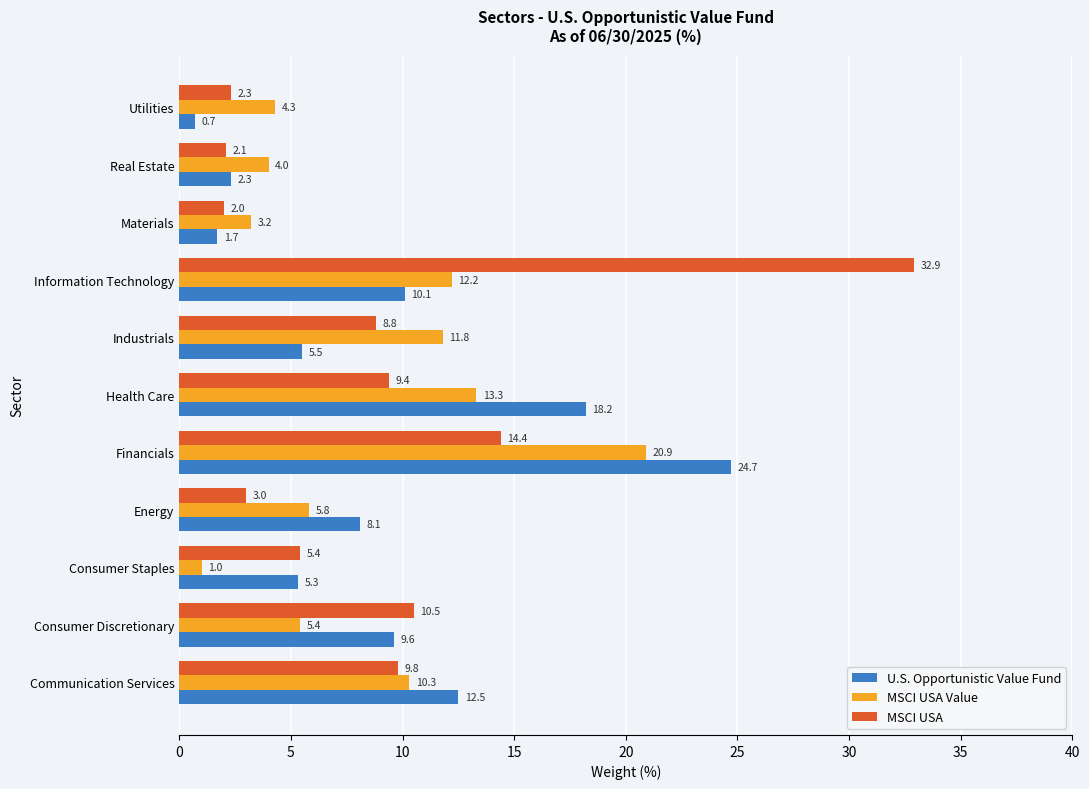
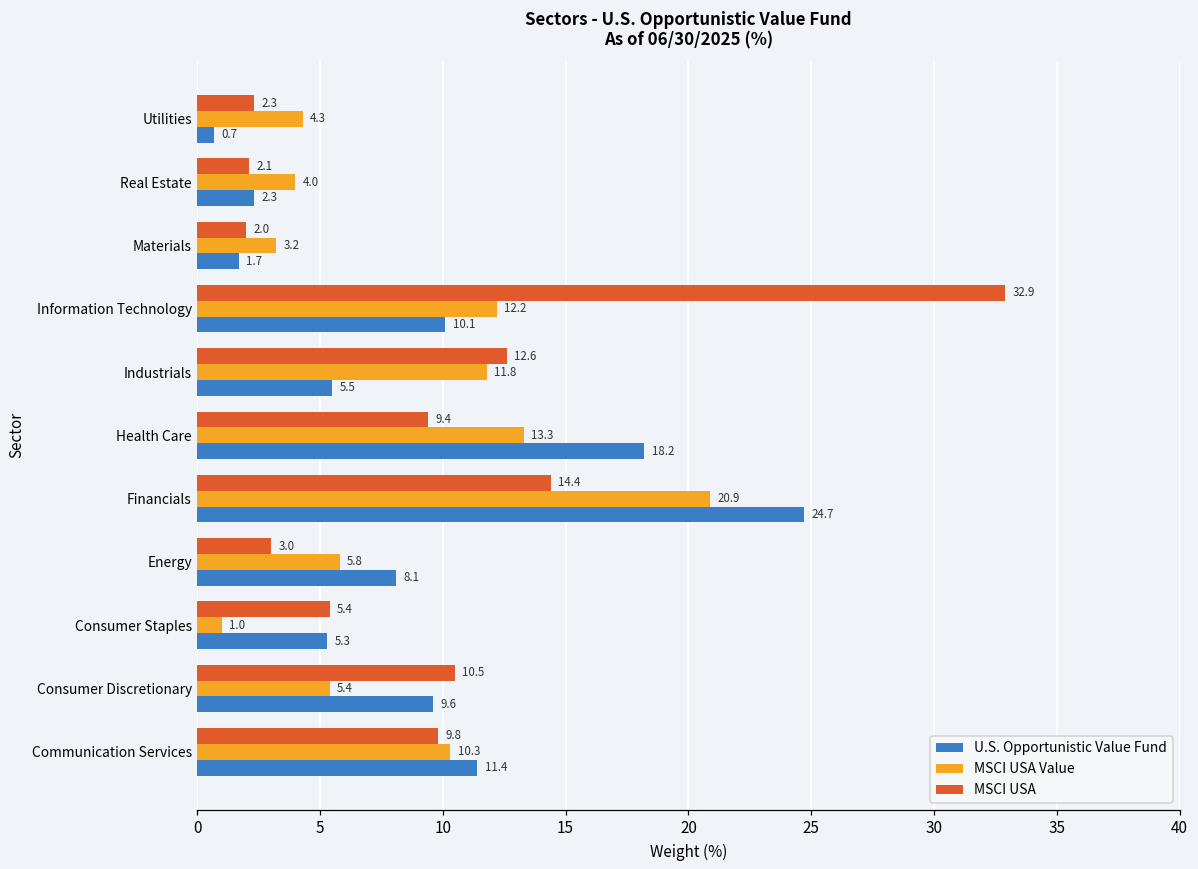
MSCI USA, Industrials: 8.8 -> 12.6
U.S. Opportunistic Value Fund, Communication Services: 12.5 -> 11.4
